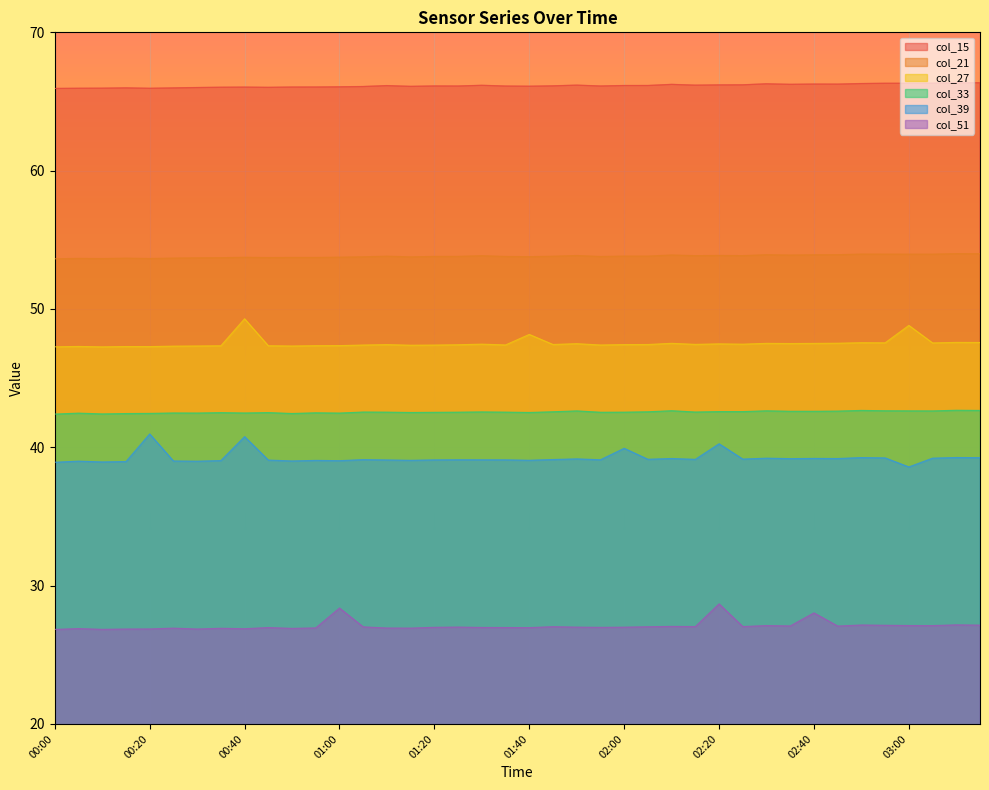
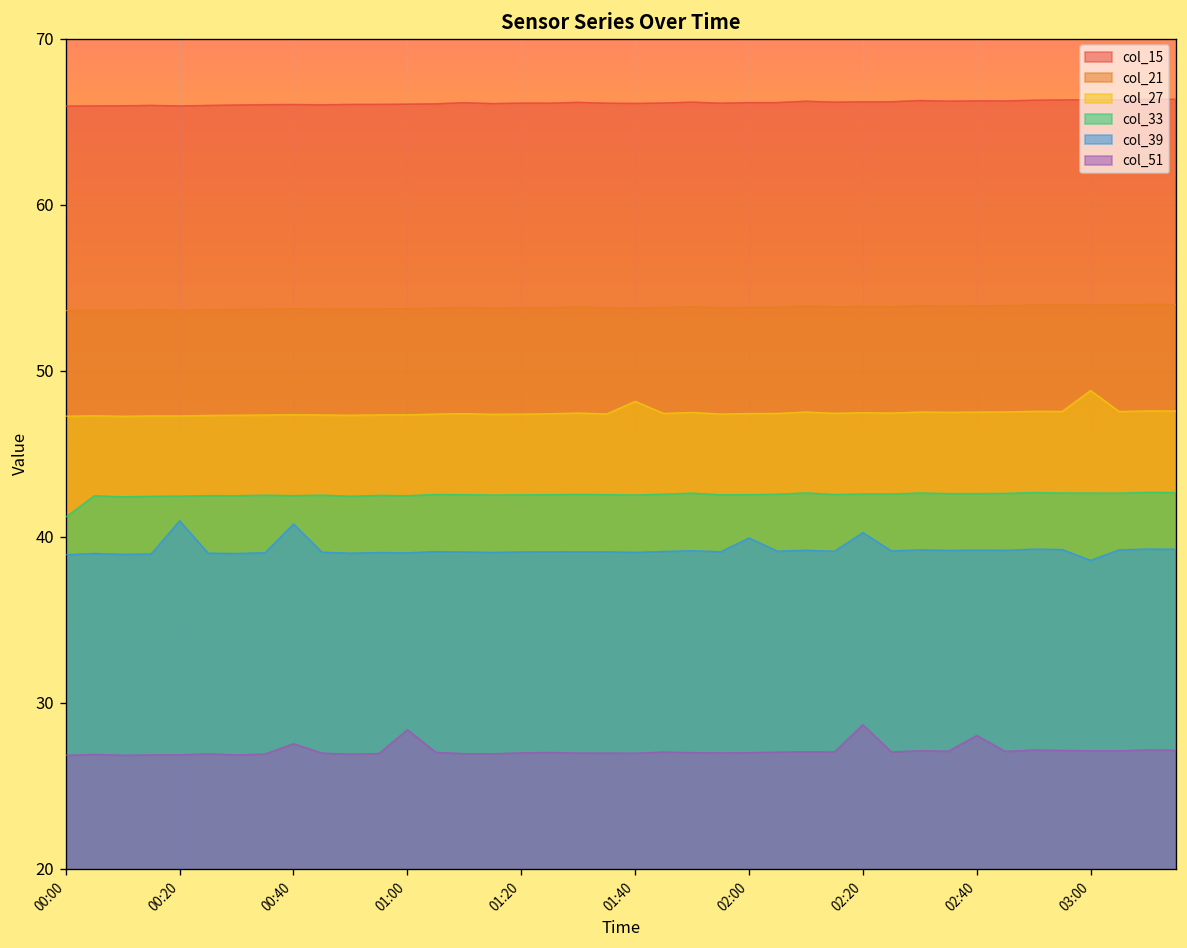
col_33, 00:00: 42.4 -> 41.2
col_27, 00:40: 49.3 -> 47.4
col_51, 00:40: 26.9 -> 27.5
